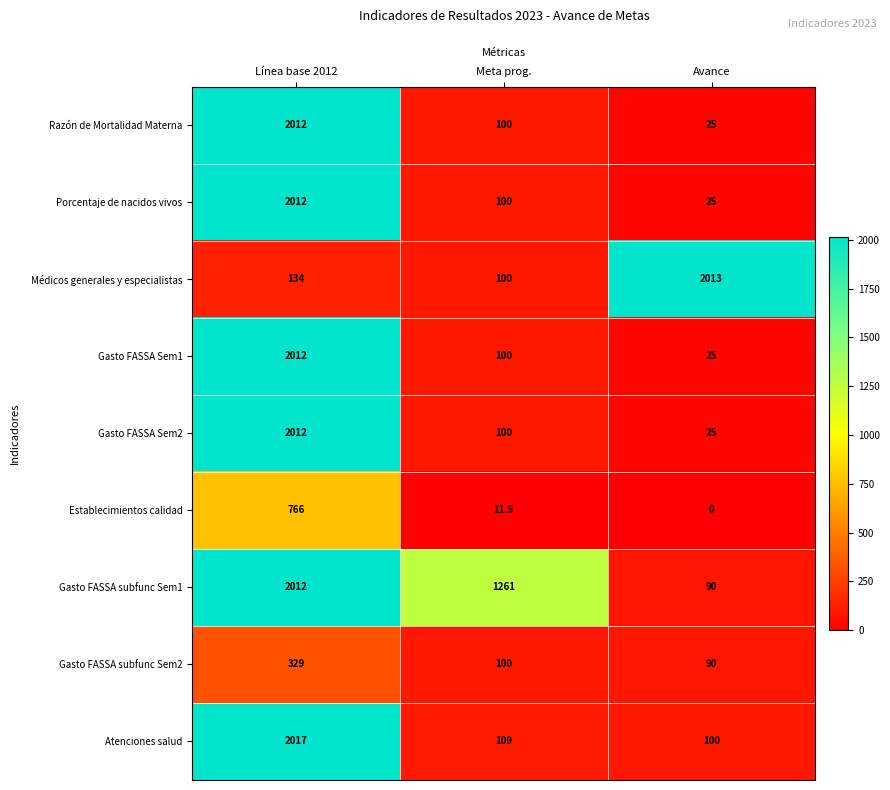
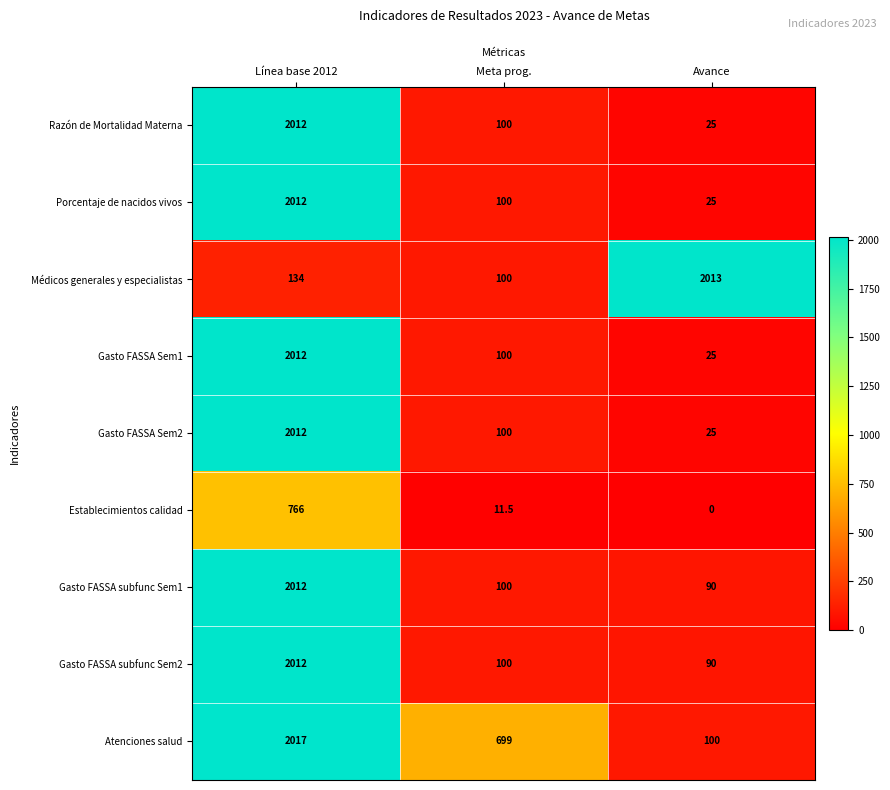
Gasto FASSA subfunc Sem1, Meta prog.: 1261 -> 100
Gasto FASSA subfunc Sem2, Línea base 2012: 329 -> 2012
Atenciones salud, Meta prog.: 109 -> 699
